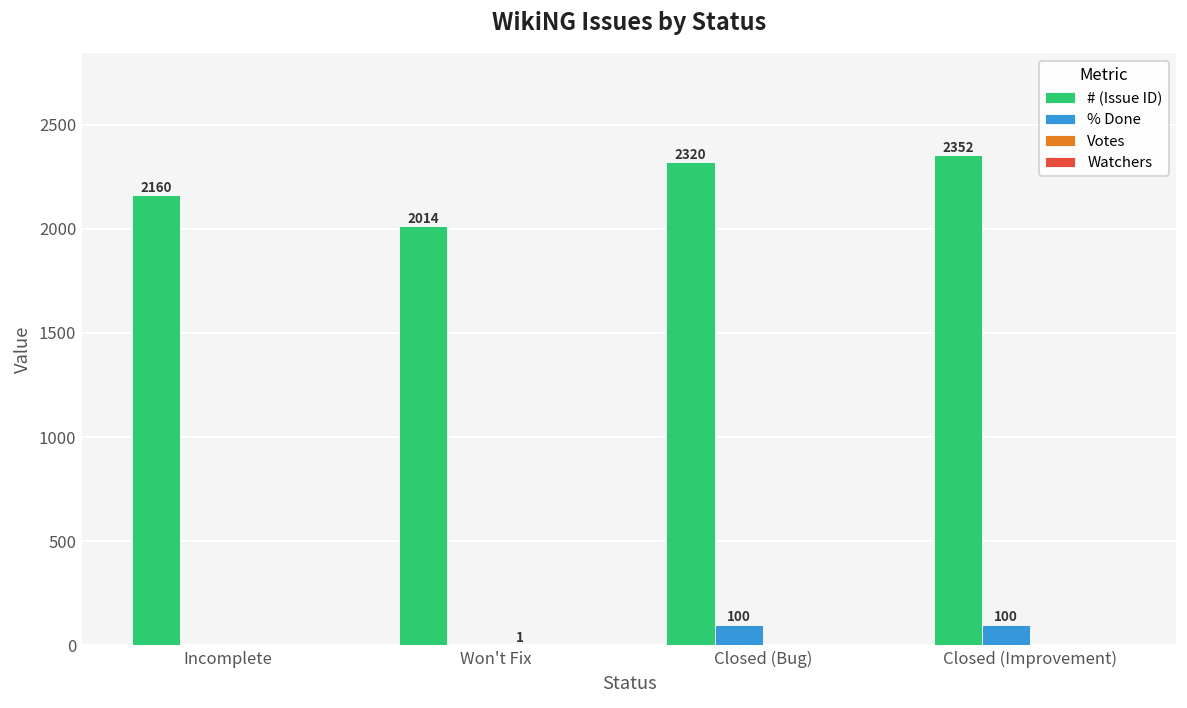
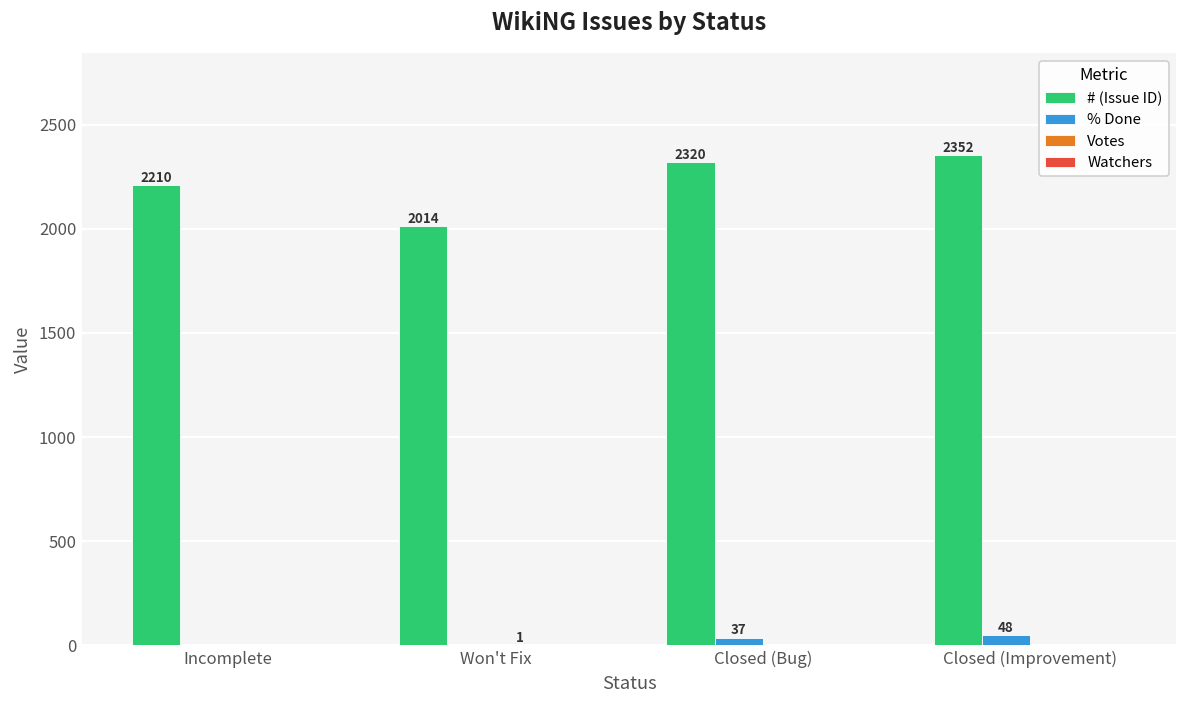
# (Issue ID), Incomplete: 2160 -> 2210
% Done, Closed (Bug): 100 -> 37
% Done, Closed (Improvement): 100 -> 48
